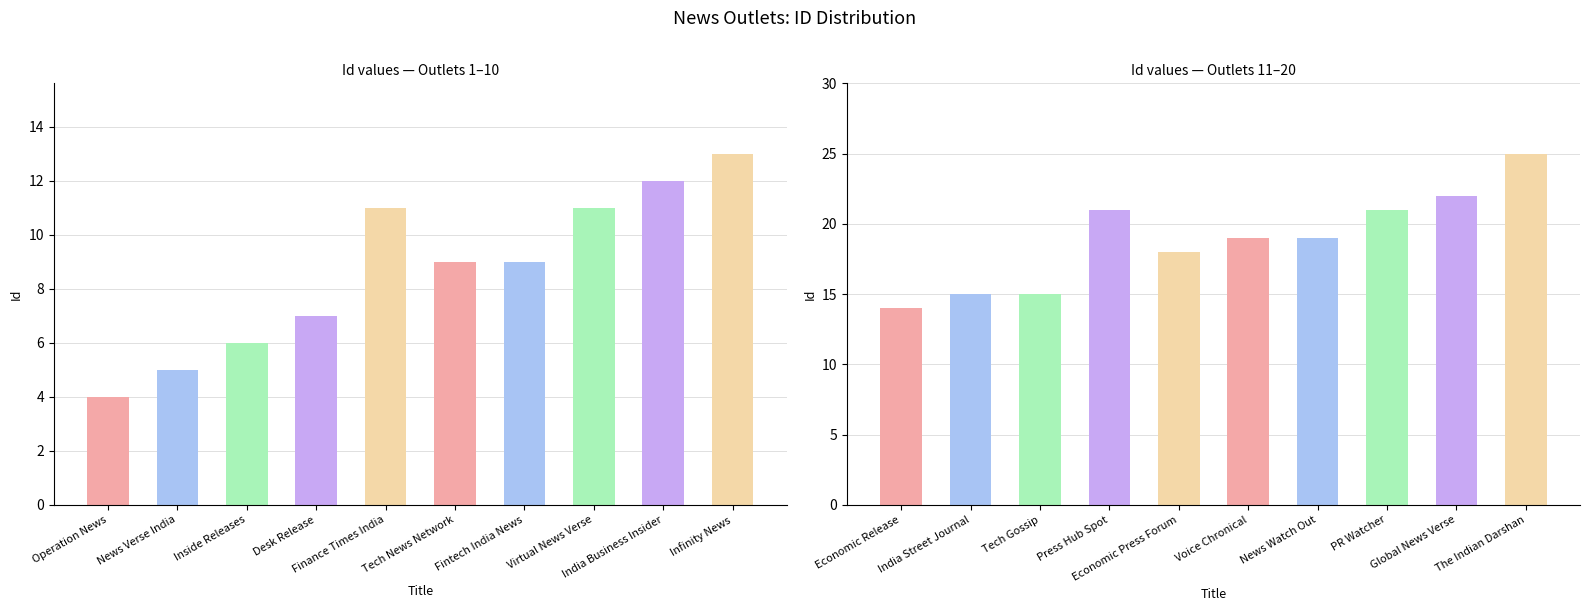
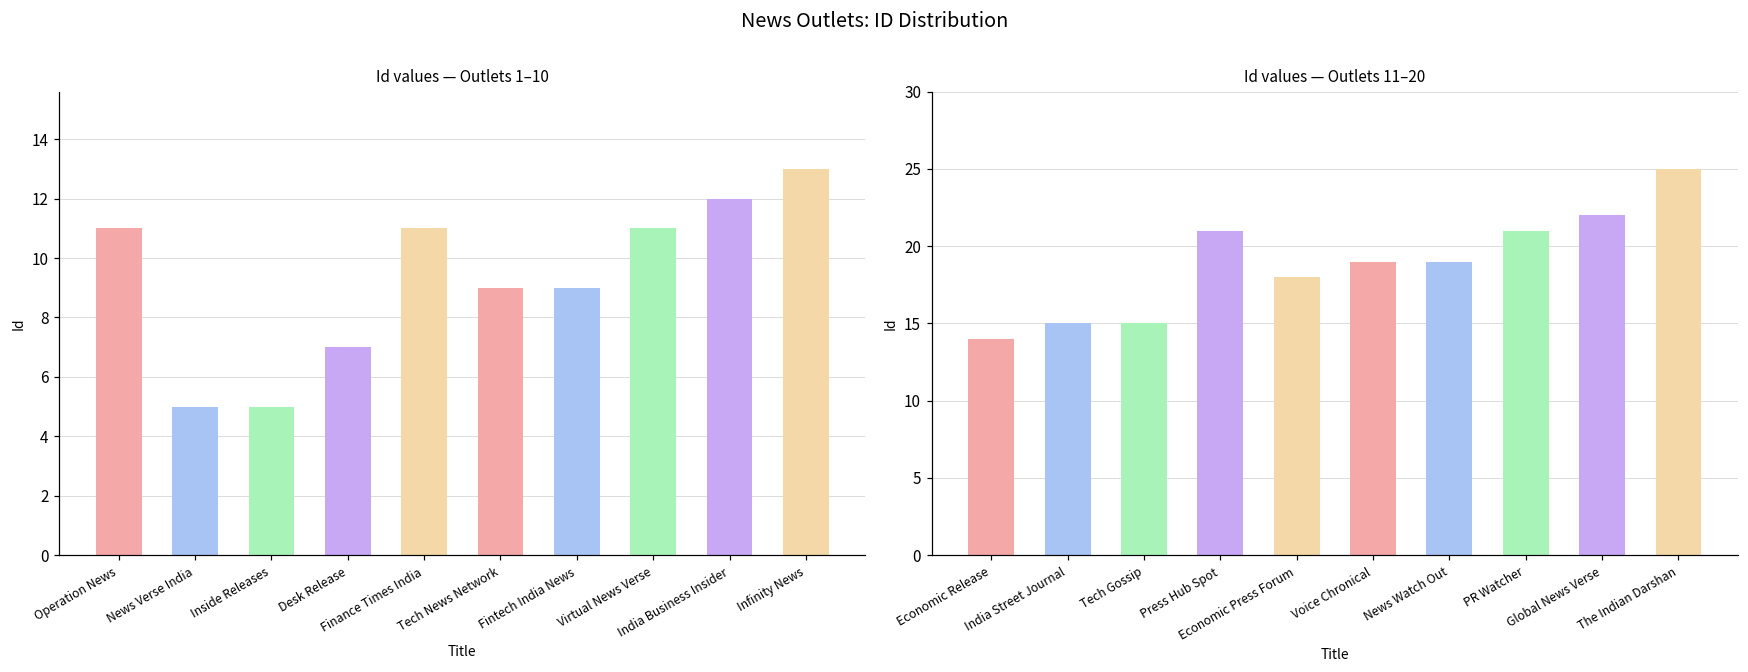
Id values — Outlets 1–10, Operation News: 4 -> 11
Id values — Outlets 1–10, Inside Releases: 6 -> 5
